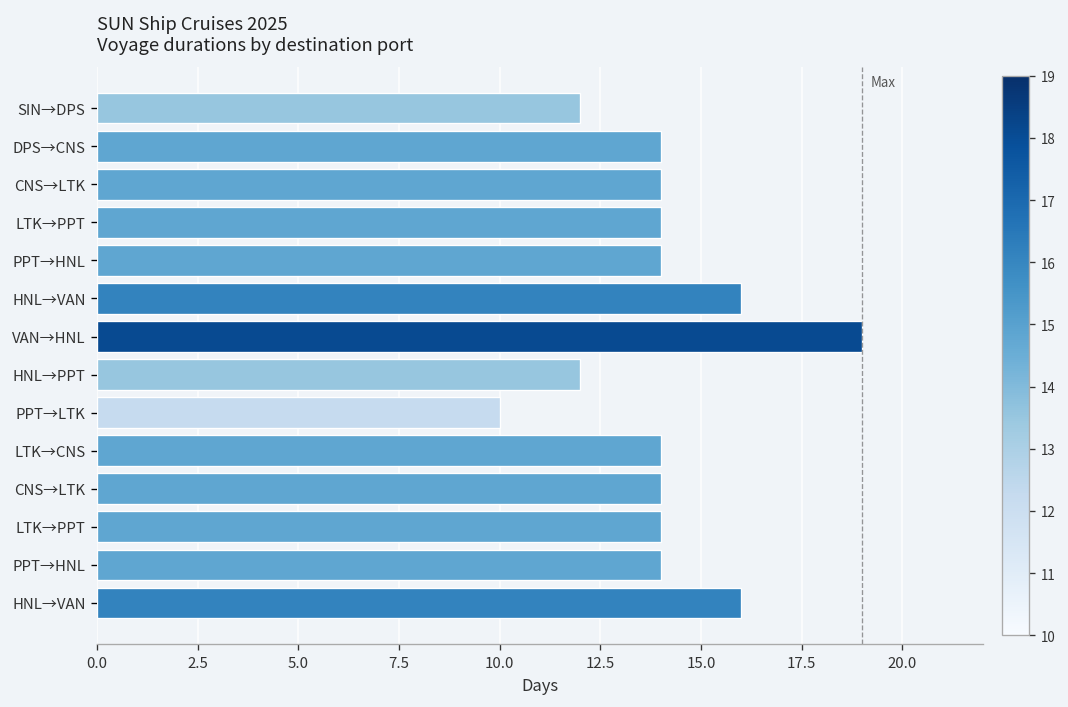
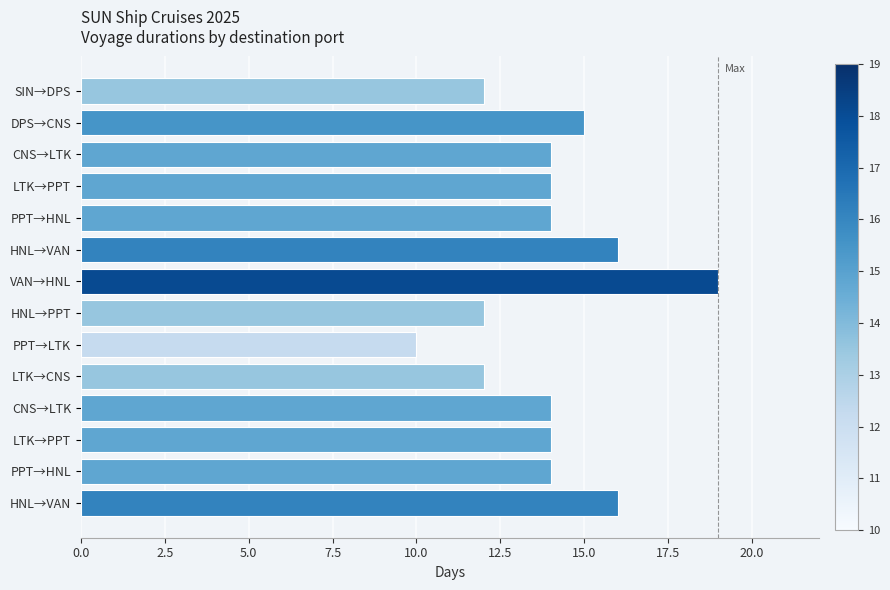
DPS→CNS: 14 -> 15
LTK→CNS: 14 -> 12
